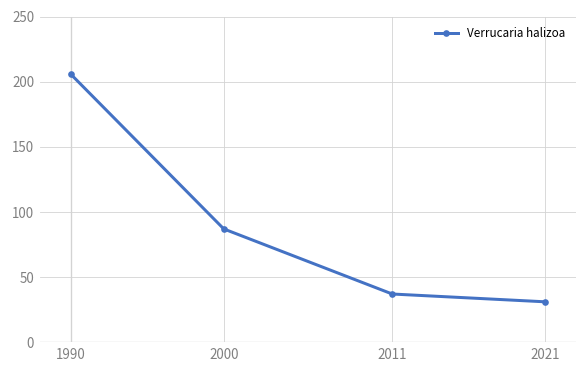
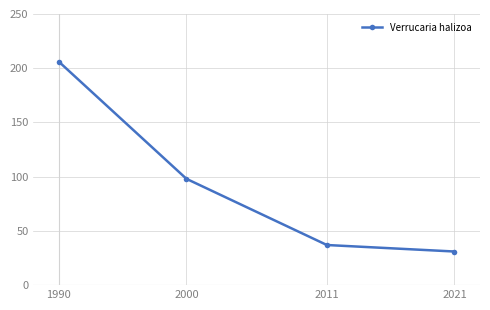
2000: 87 -> 98
